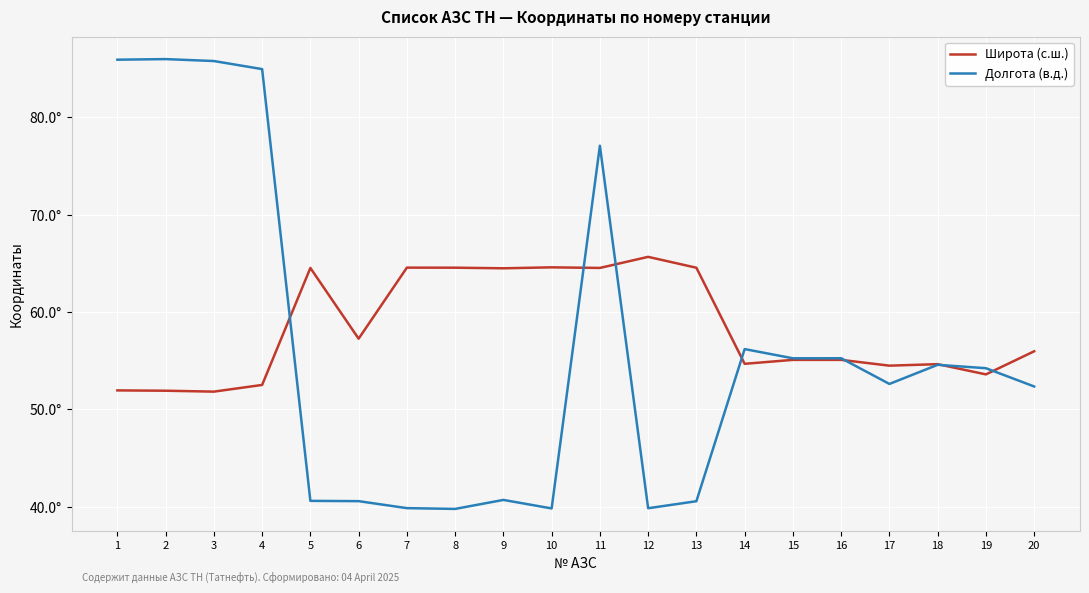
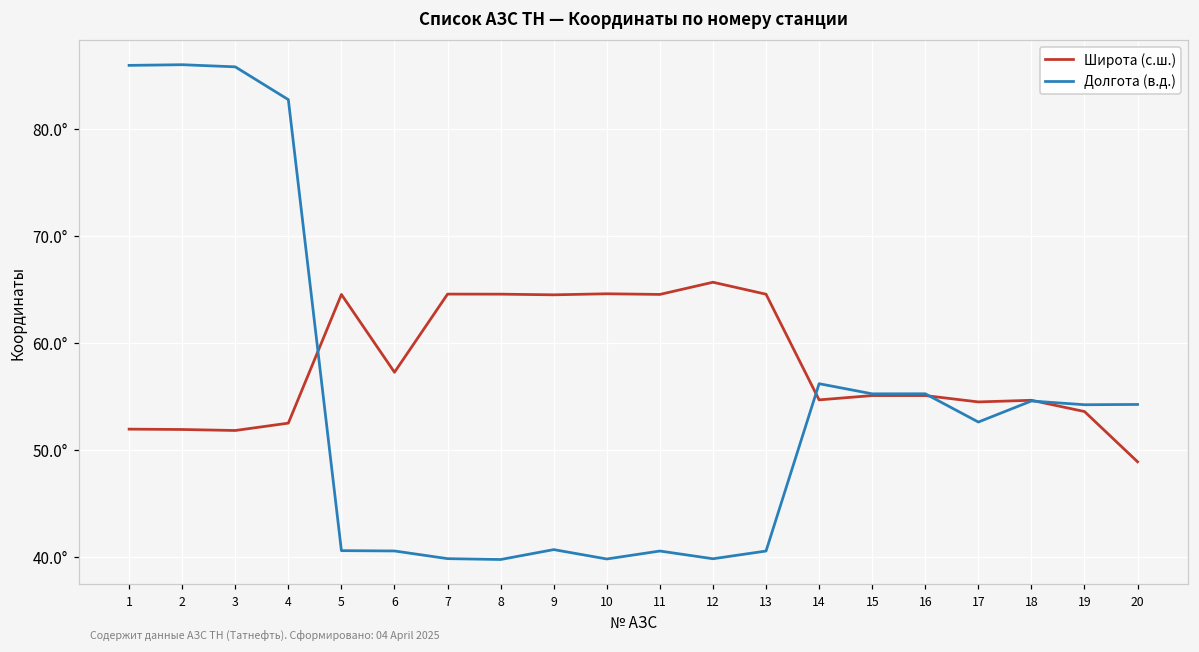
Долгота (в.д.), 4: 85° -> 83°
Долгота (в.д.), 11: 77° -> 41°
Широта (с.ш.), 20: 56° -> 49°
Долгота (в.д.), 20: 52° -> 54°
